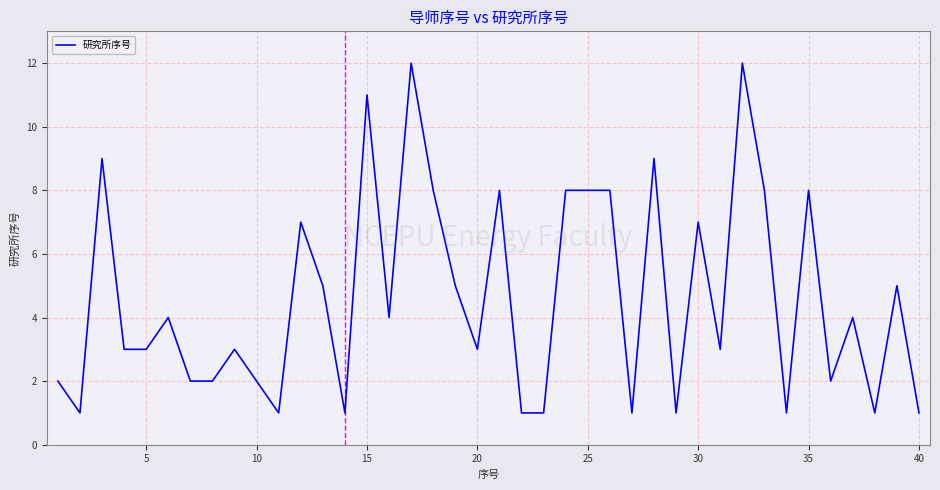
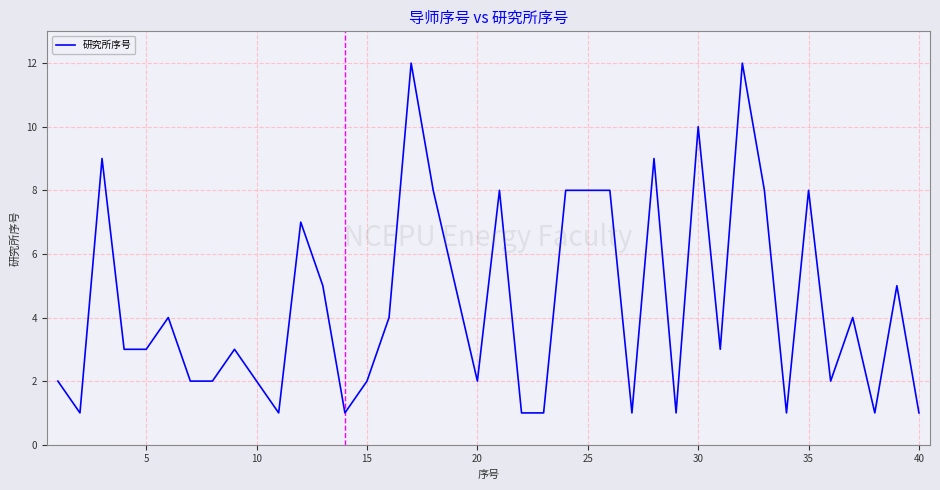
15: 11 -> 2
20: 3 -> 2
30: 7 -> 10
